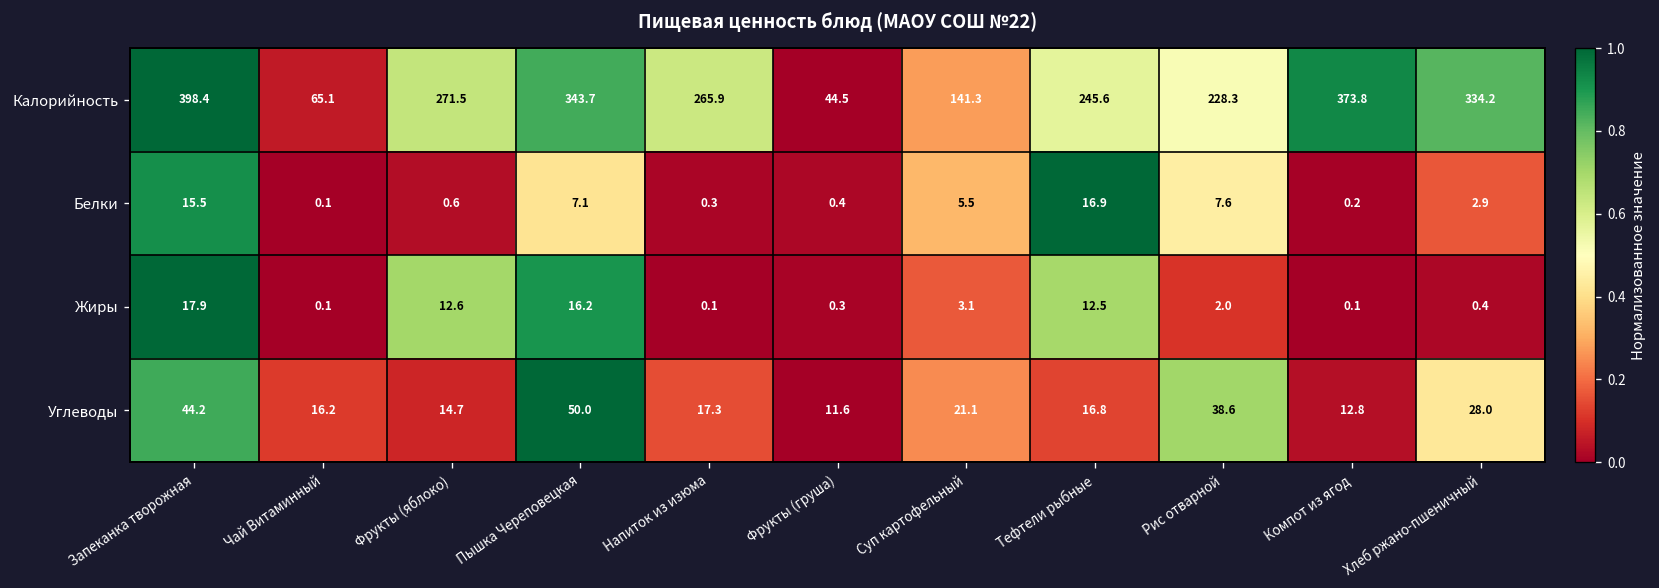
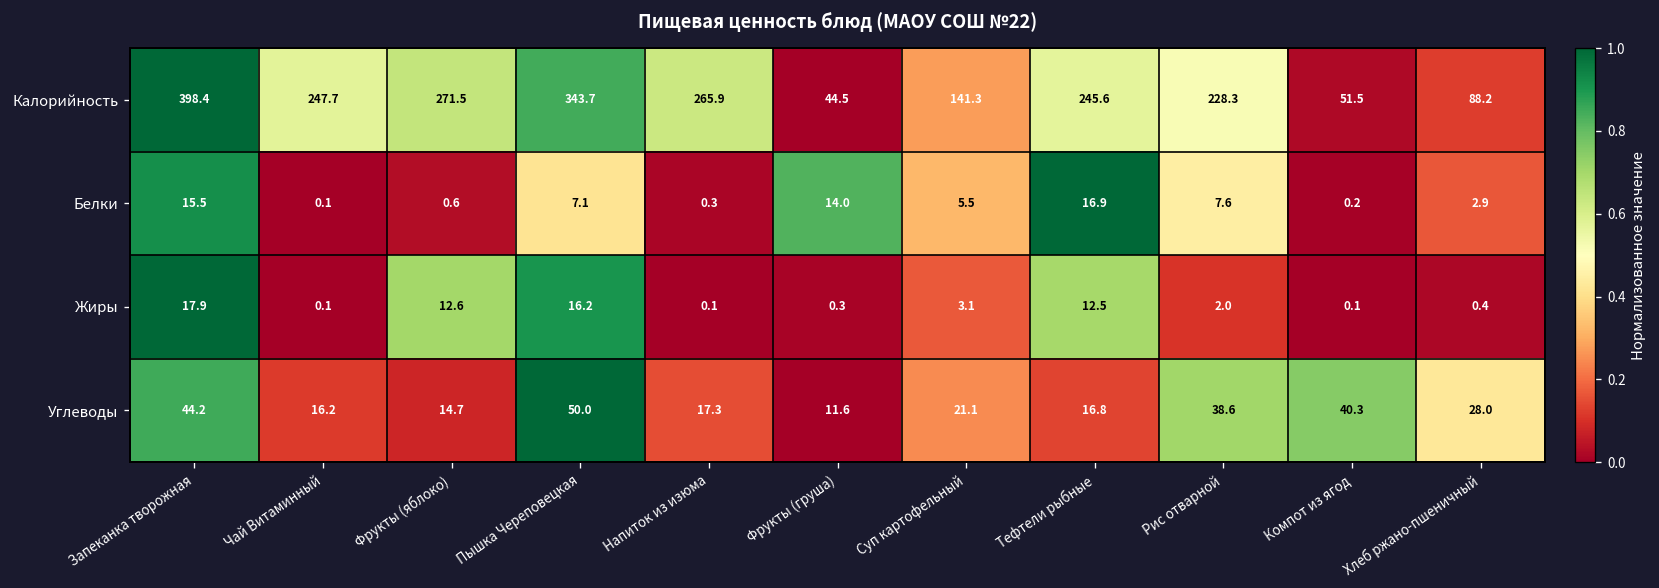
Калорийность, Чай Витаминный: 65.1 -> 247.7
Калорийность, Компот из ягод: 373.8 -> 51.5
Калорийность, Хлеб ржано-пшеничный: 334.2 -> 88.2
Белки, Фрукты (груша): 0.4 -> 14.0
Углеводы, Компот из ягод: 12.8 -> 40.3
